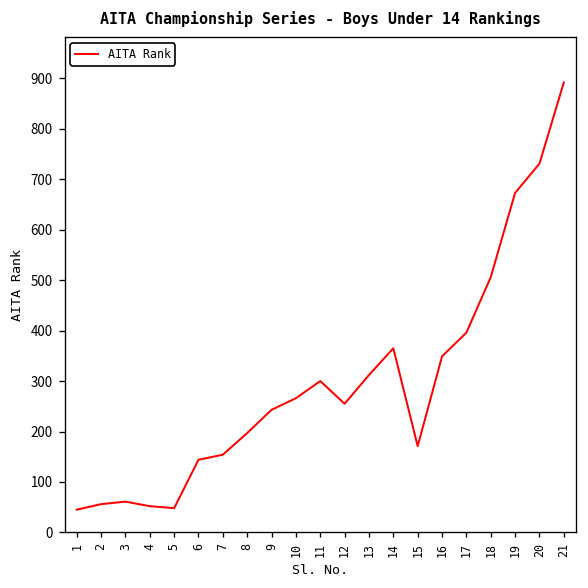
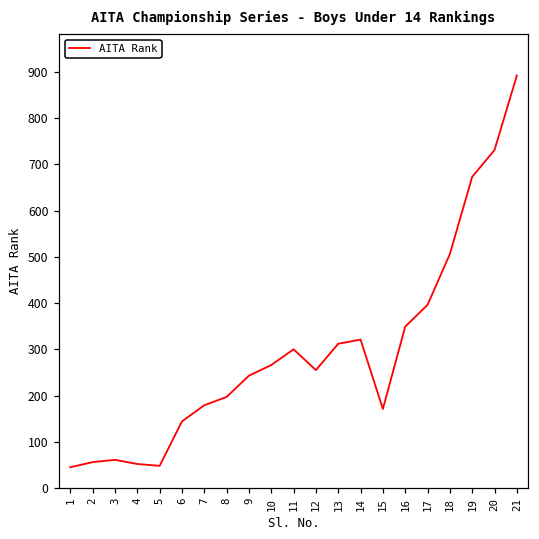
7: 150 -> 180
14: 370 -> 320
